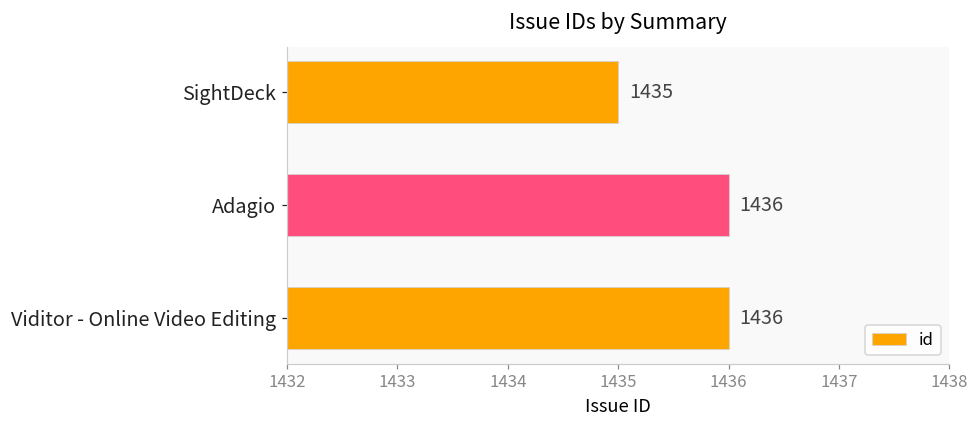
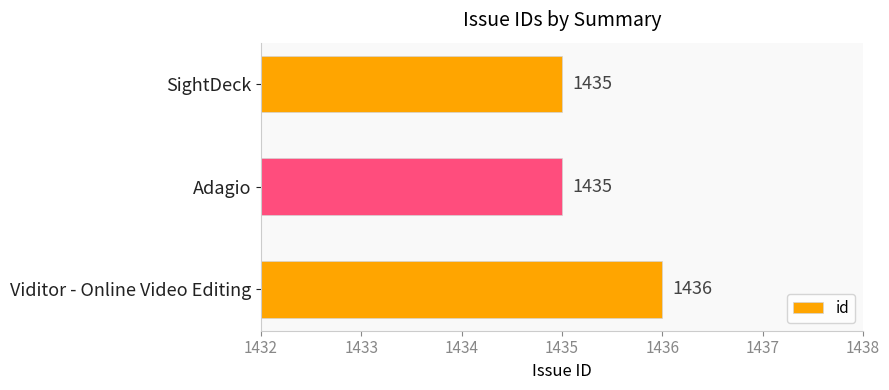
Adagio: 1436 -> 1435
